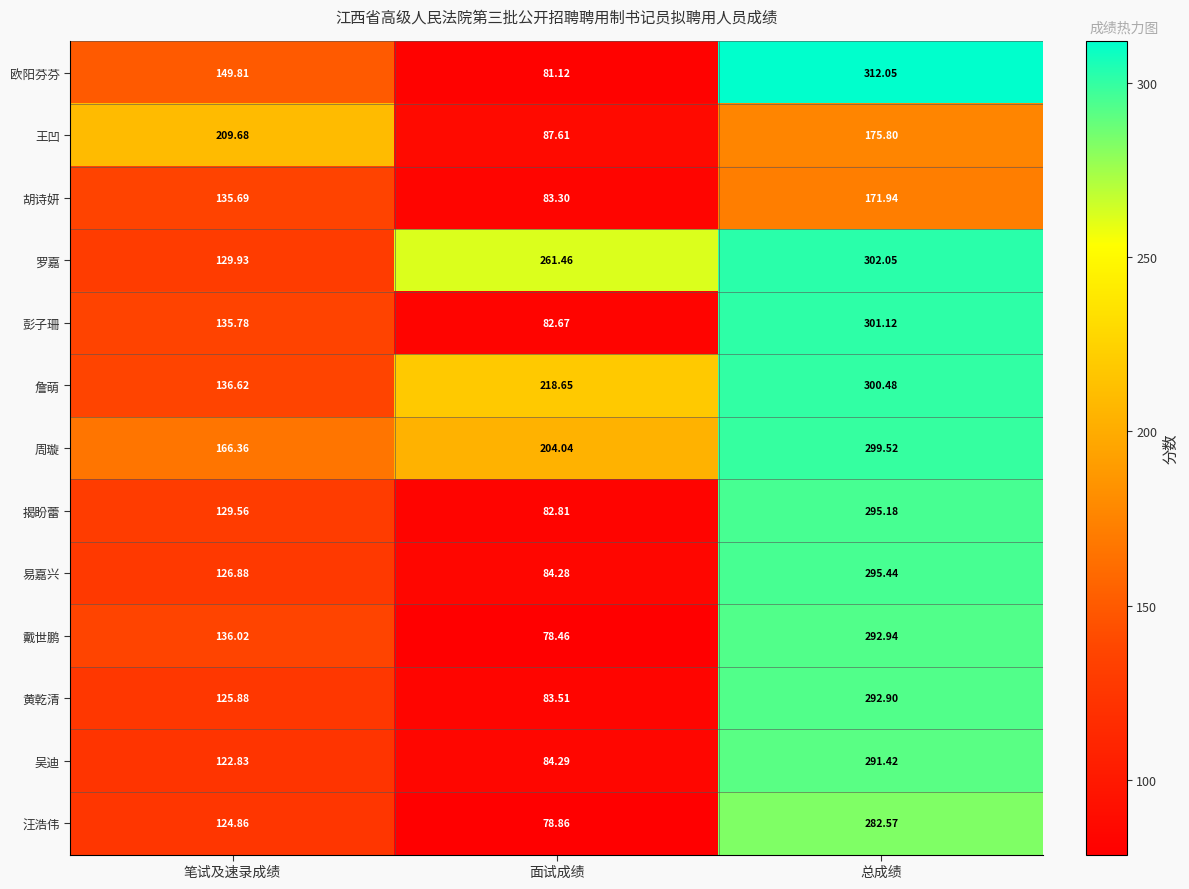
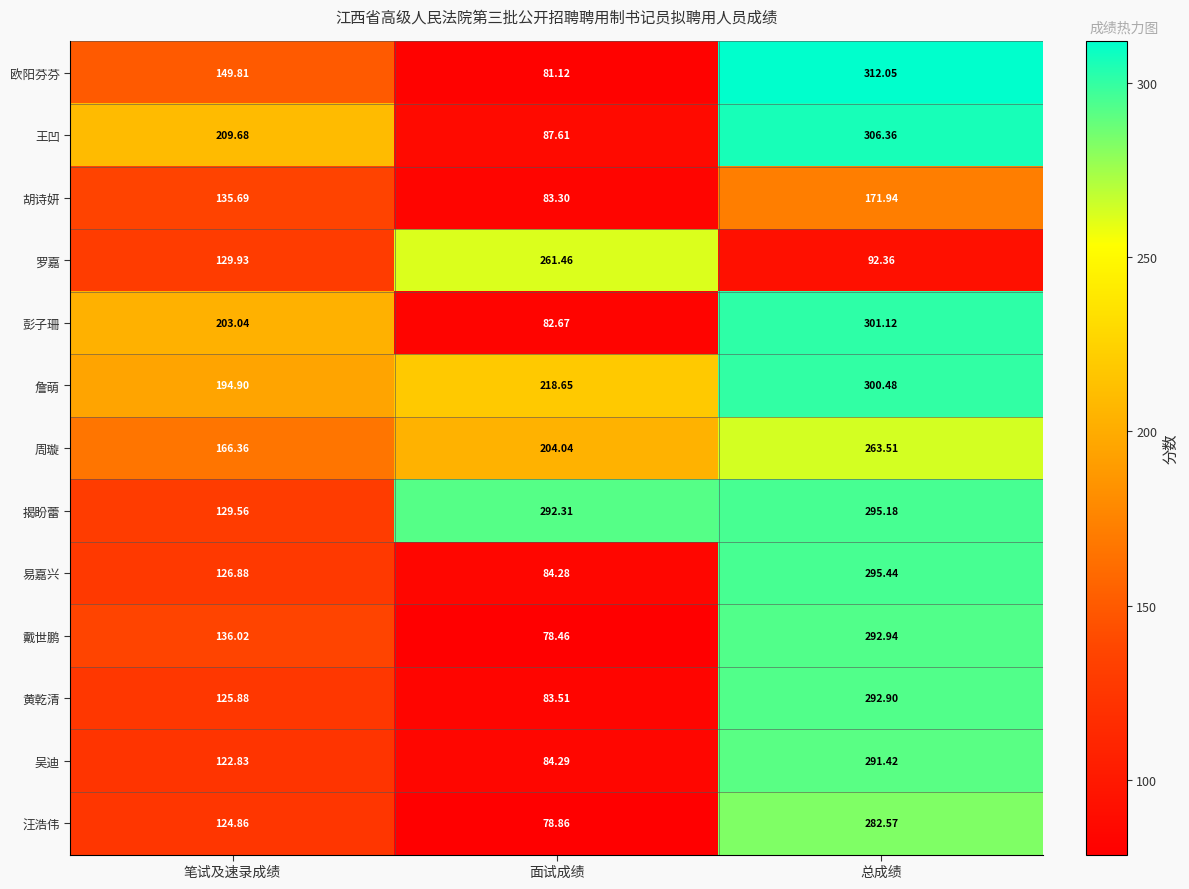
王凹, 总成绩: 175.80 -> 306.36
罗嘉, 总成绩: 302.05 -> 92.36
彭子珊, 笔试及速录成绩: 135.78 -> 203.04
詹萌, 笔试及速录成绩: 136.62 -> 194.90
周璇, 总成绩: 299.52 -> 263.51
揭盼蕾, 面试成绩: 82.81 -> 292.31
